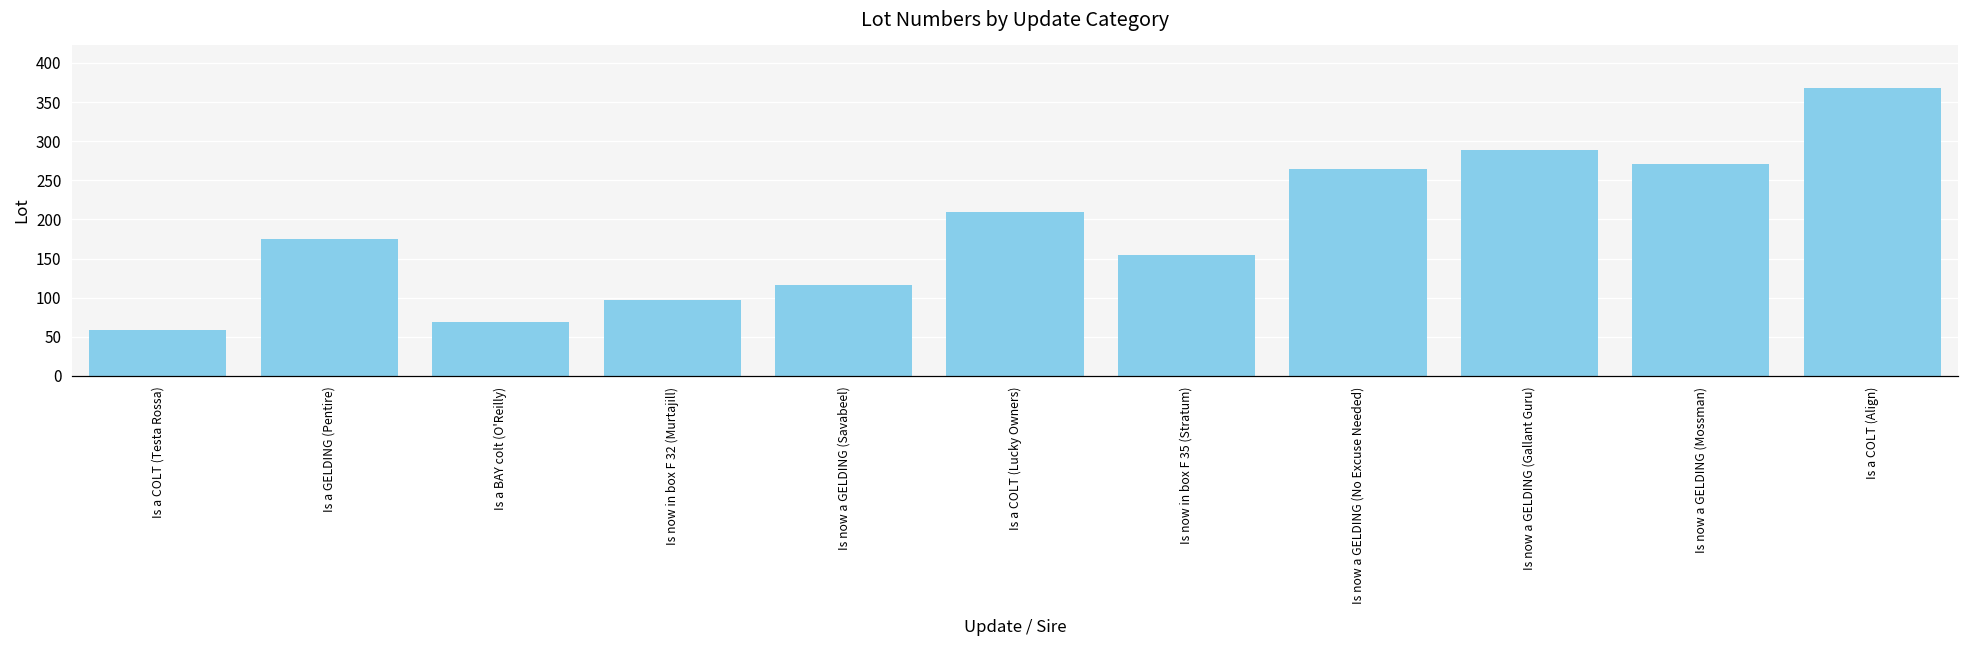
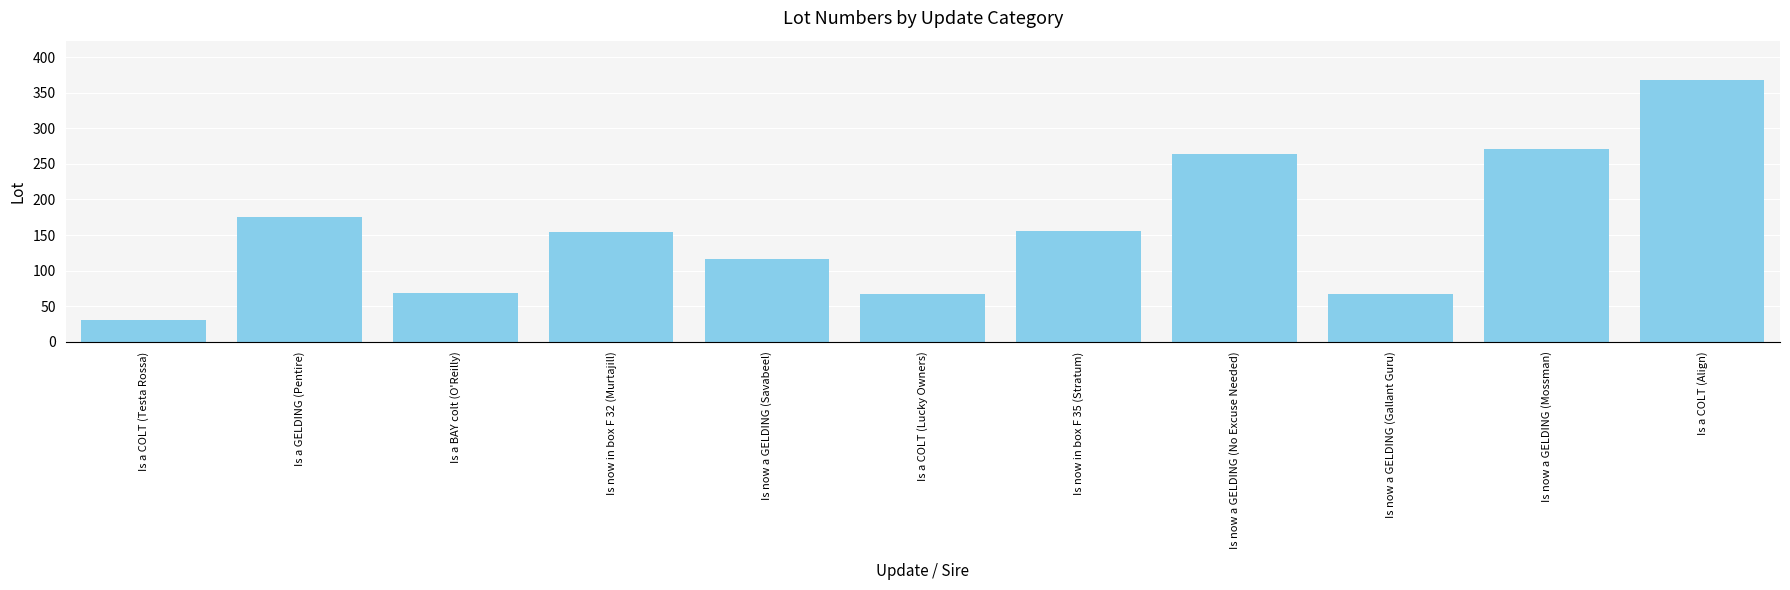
Is a COLT (Testa Rossa): 60 -> 30
Is now in box F 32 (Murtajill): 100 -> 150
Is a COLT (Lucky Owners): 210 -> 70
Is now a GELDING (Gallant Guru): 290 -> 70
